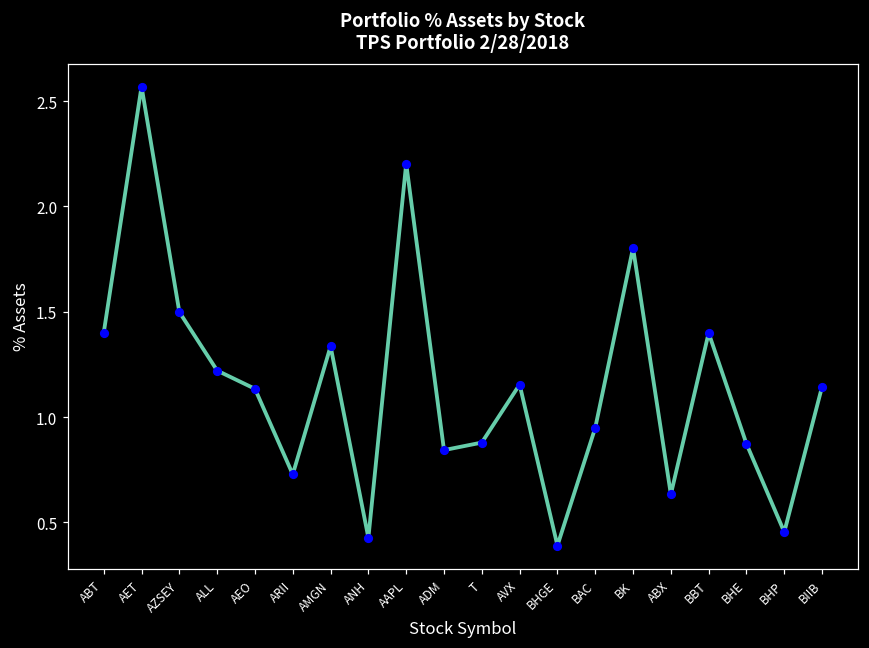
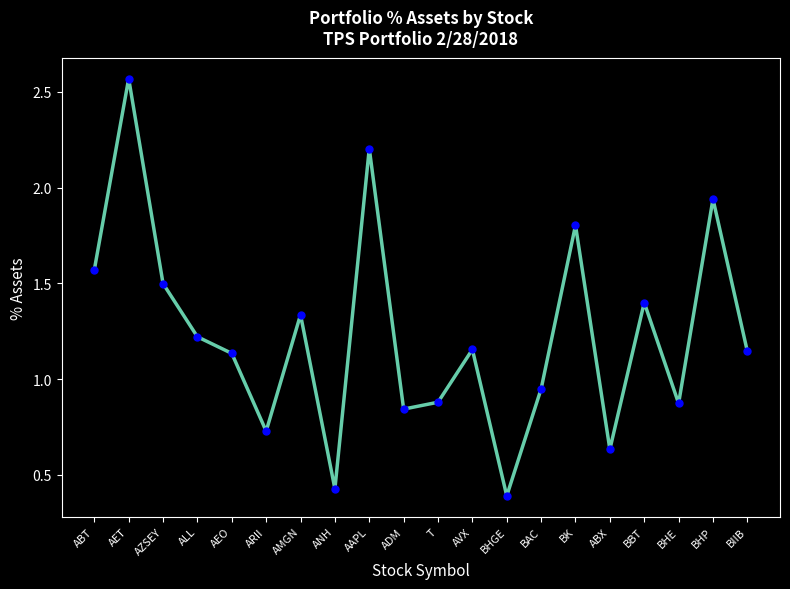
ABT: 1.40 -> 1.57
BHP: 0.45 -> 1.94
